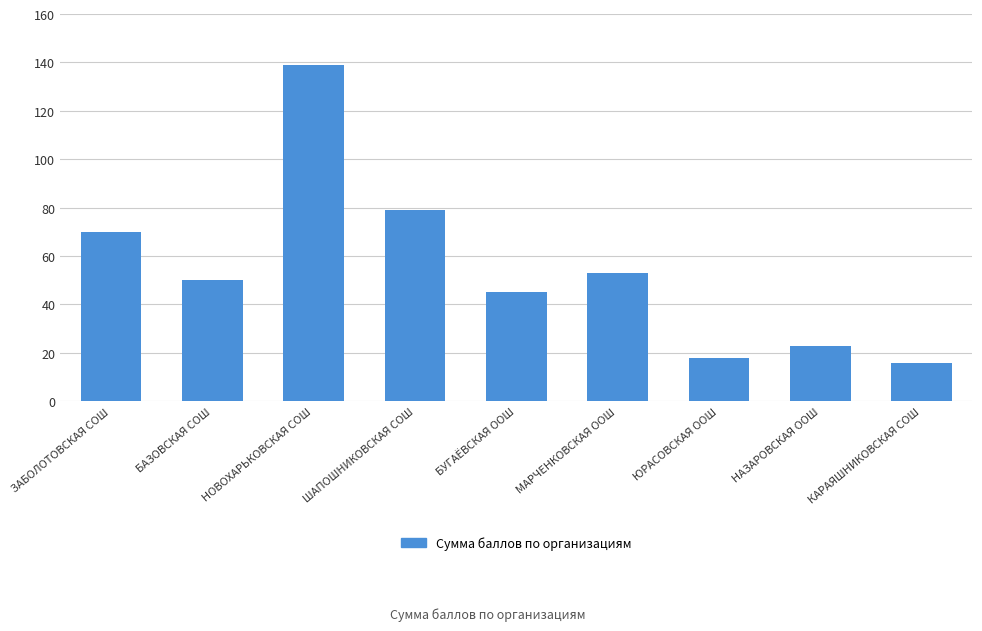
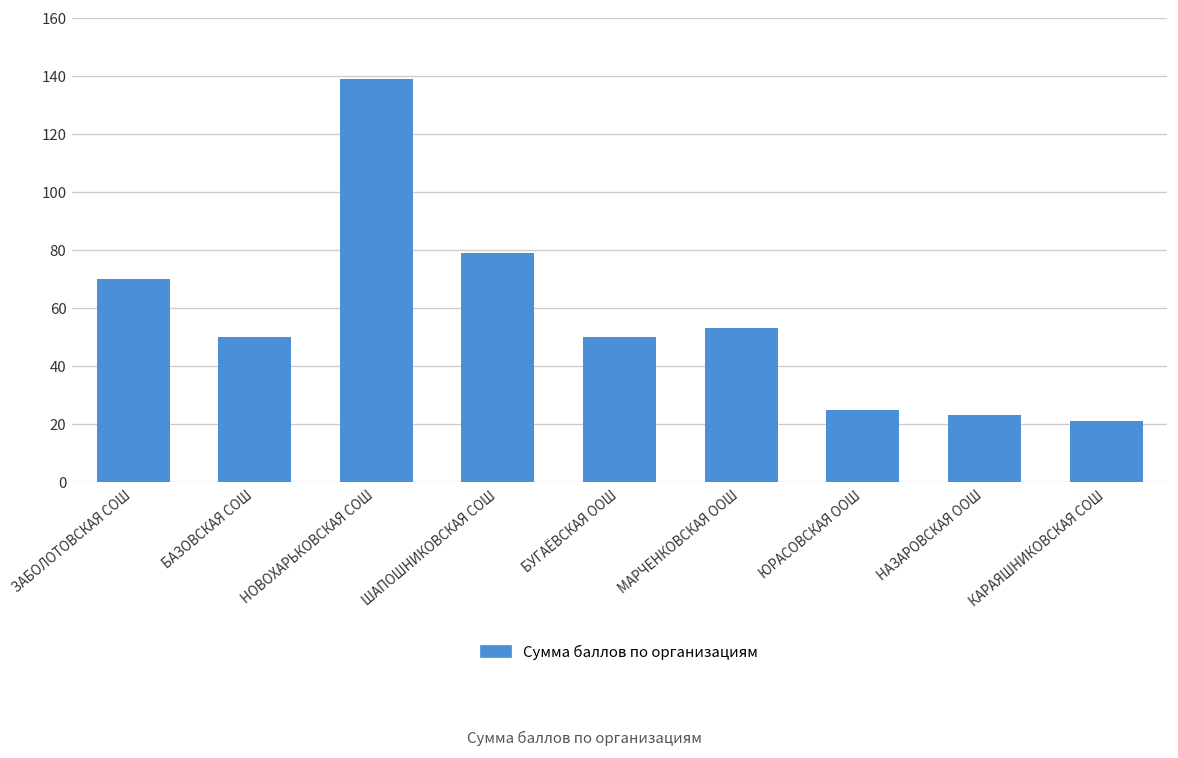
БУГАЁВСКАЯ ООШ: 45 -> 50
ЮРАСОВСКАЯ ООШ: 18 -> 25
КАРАЯШНИКОВСКАЯ СОШ: 16 -> 21
